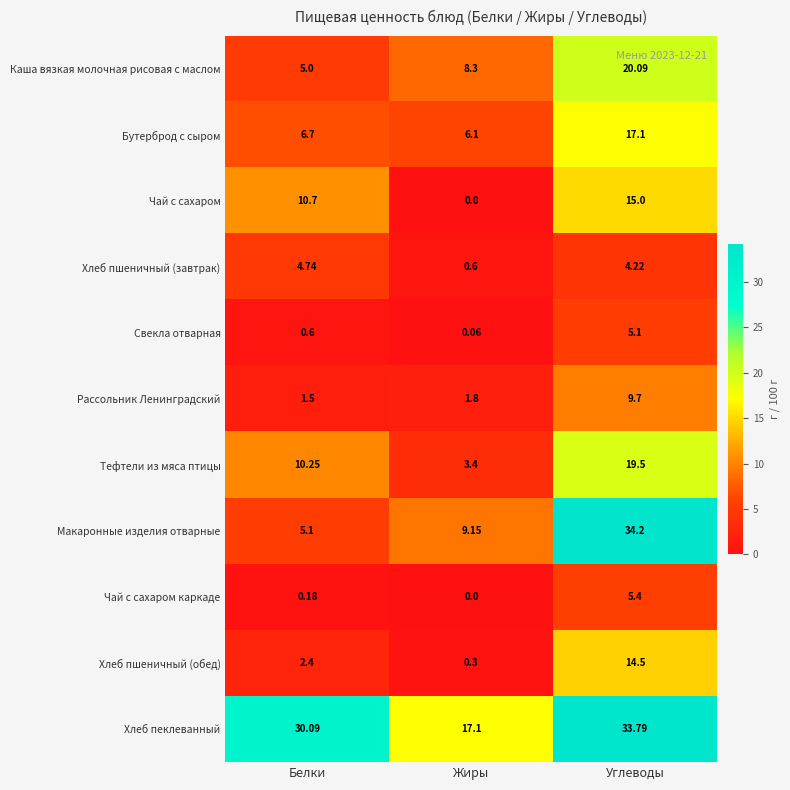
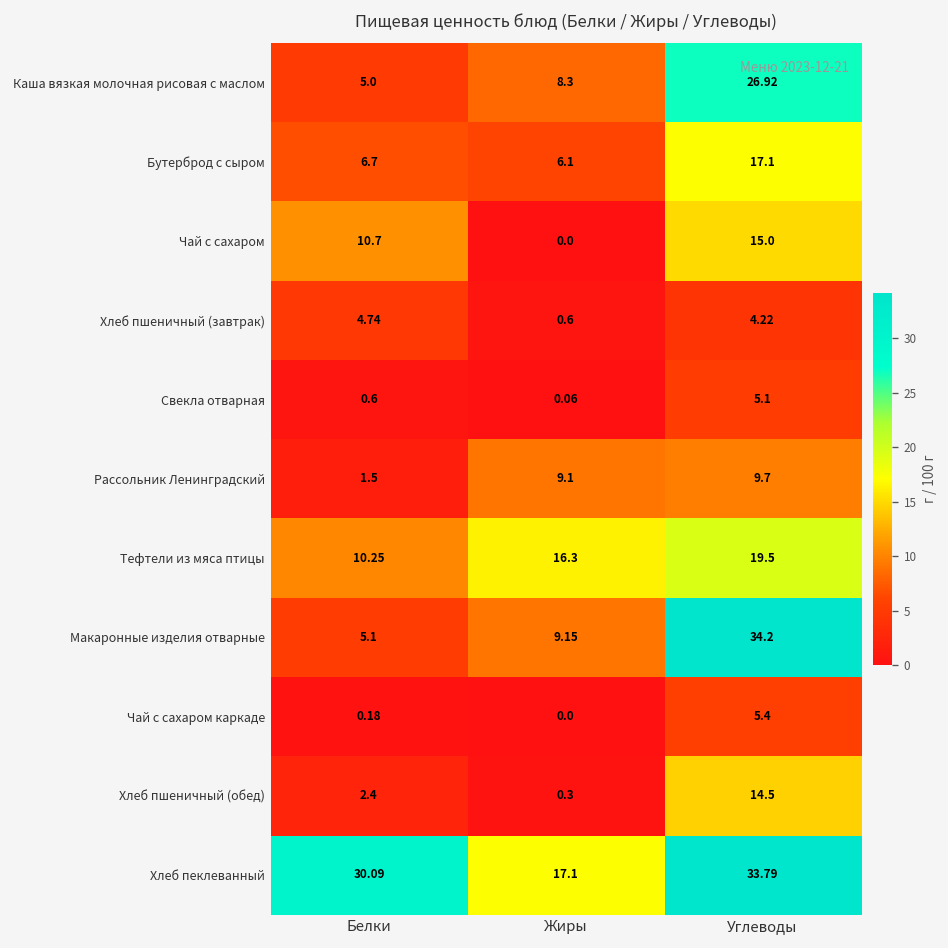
Каша вязкая молочная рисовая с маслом, Углеводы: 20.09 -> 26.92
Рассольник Ленинградский, Жиры: 1.8 -> 9.1
Тефтели из мяса птицы, Жиры: 3.4 -> 16.3
